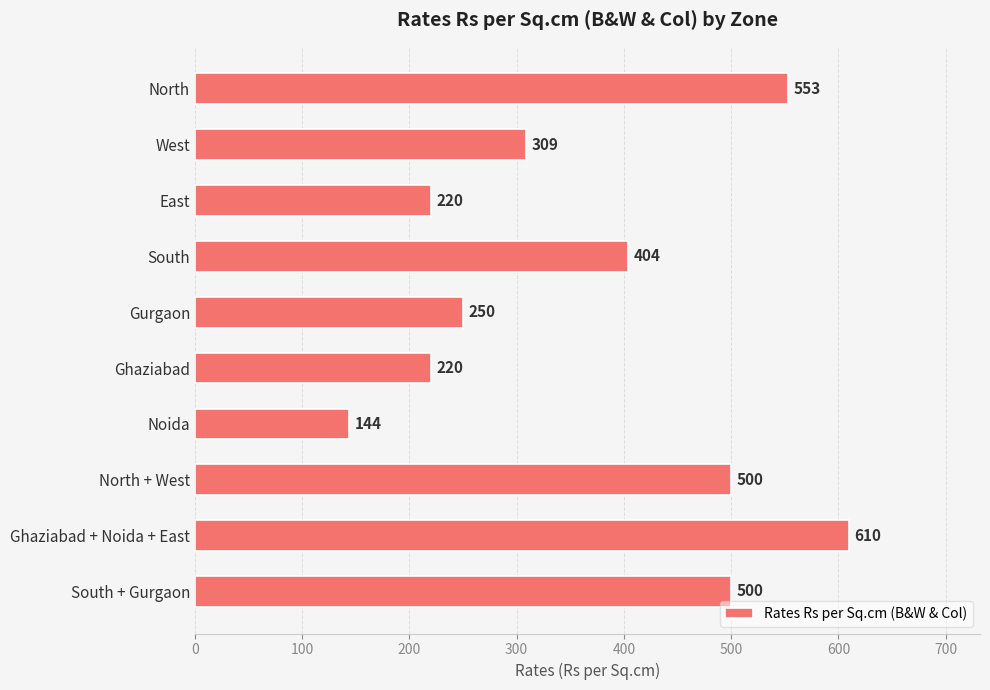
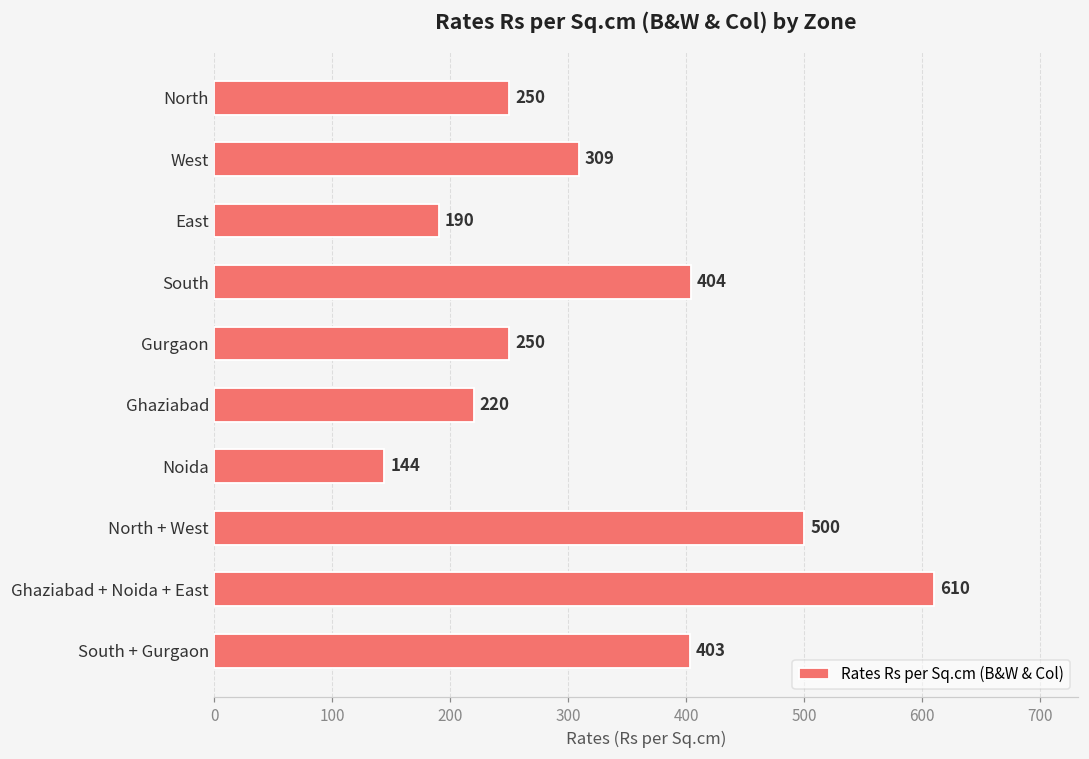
North: 553 -> 250
East: 220 -> 190
South + Gurgaon: 500 -> 403
